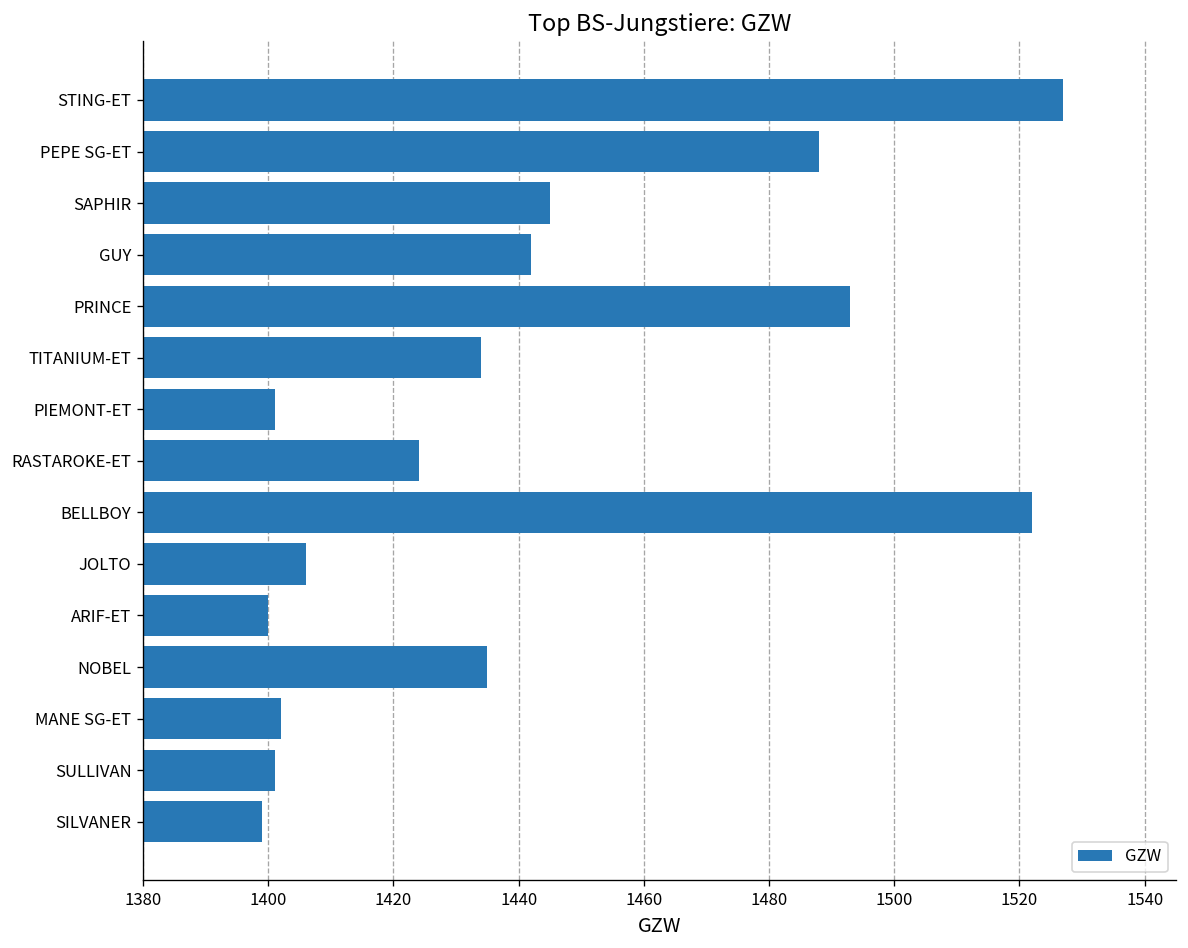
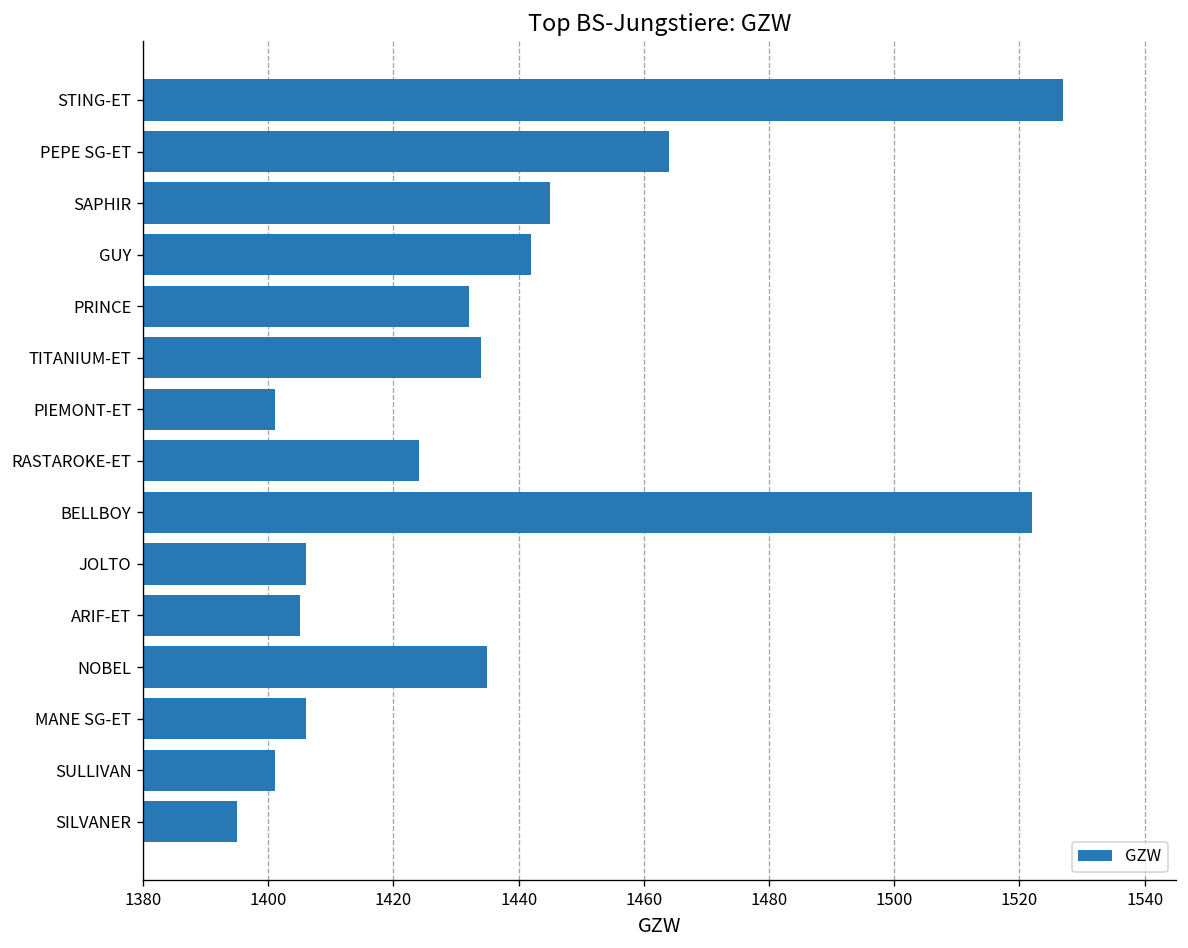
PEPE SG-ET: 1488 -> 1464
PRINCE: 1493 -> 1432
ARIF-ET: 1400 -> 1405
MANE SG-ET: 1402 -> 1406
SILVANER: 1399 -> 1395
